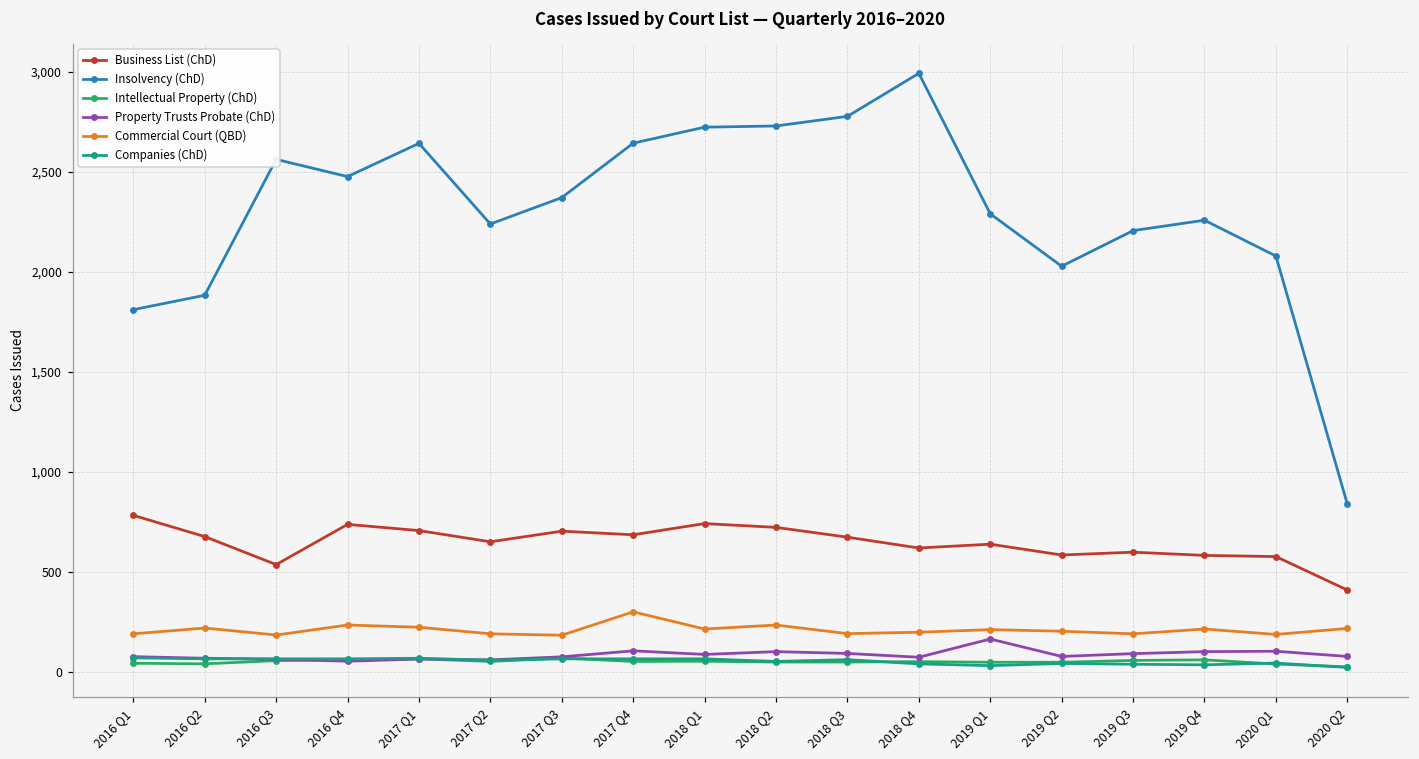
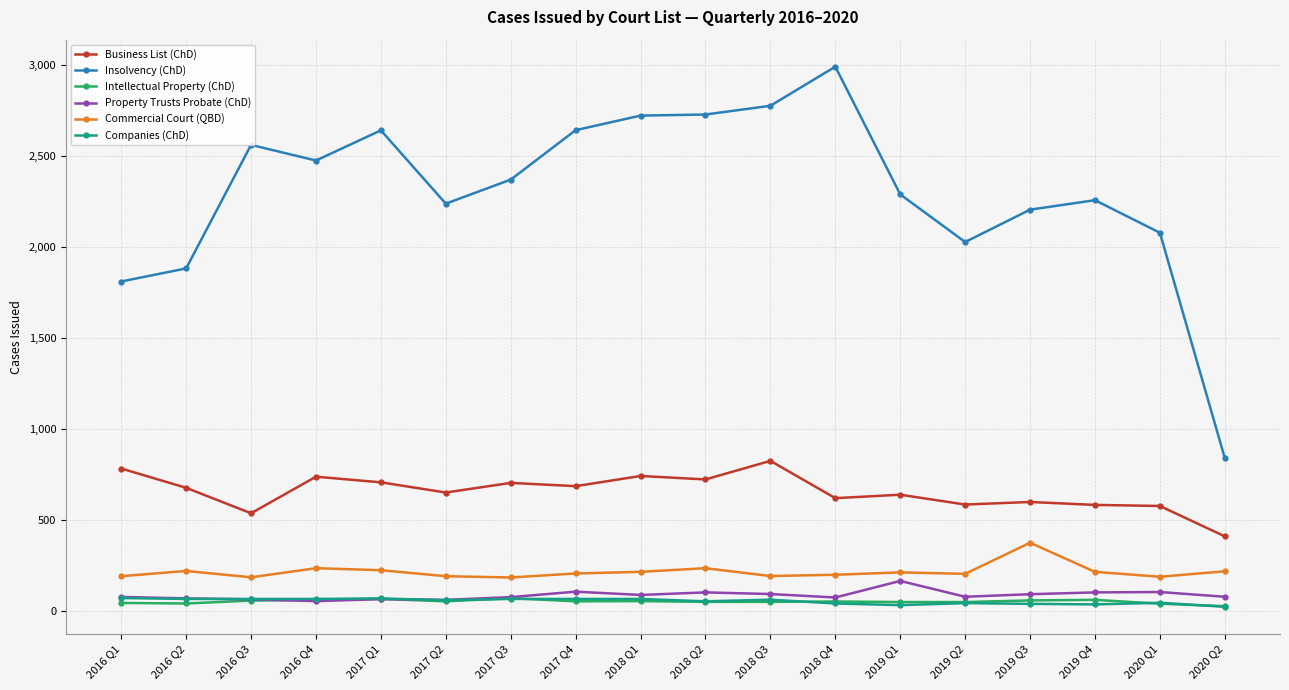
Commercial Court (QBD), 2017 Q4: 300 -> 210
Business List (ChD), 2018 Q3: 670 -> 830
Commercial Court (QBD), 2019 Q3: 190 -> 380
